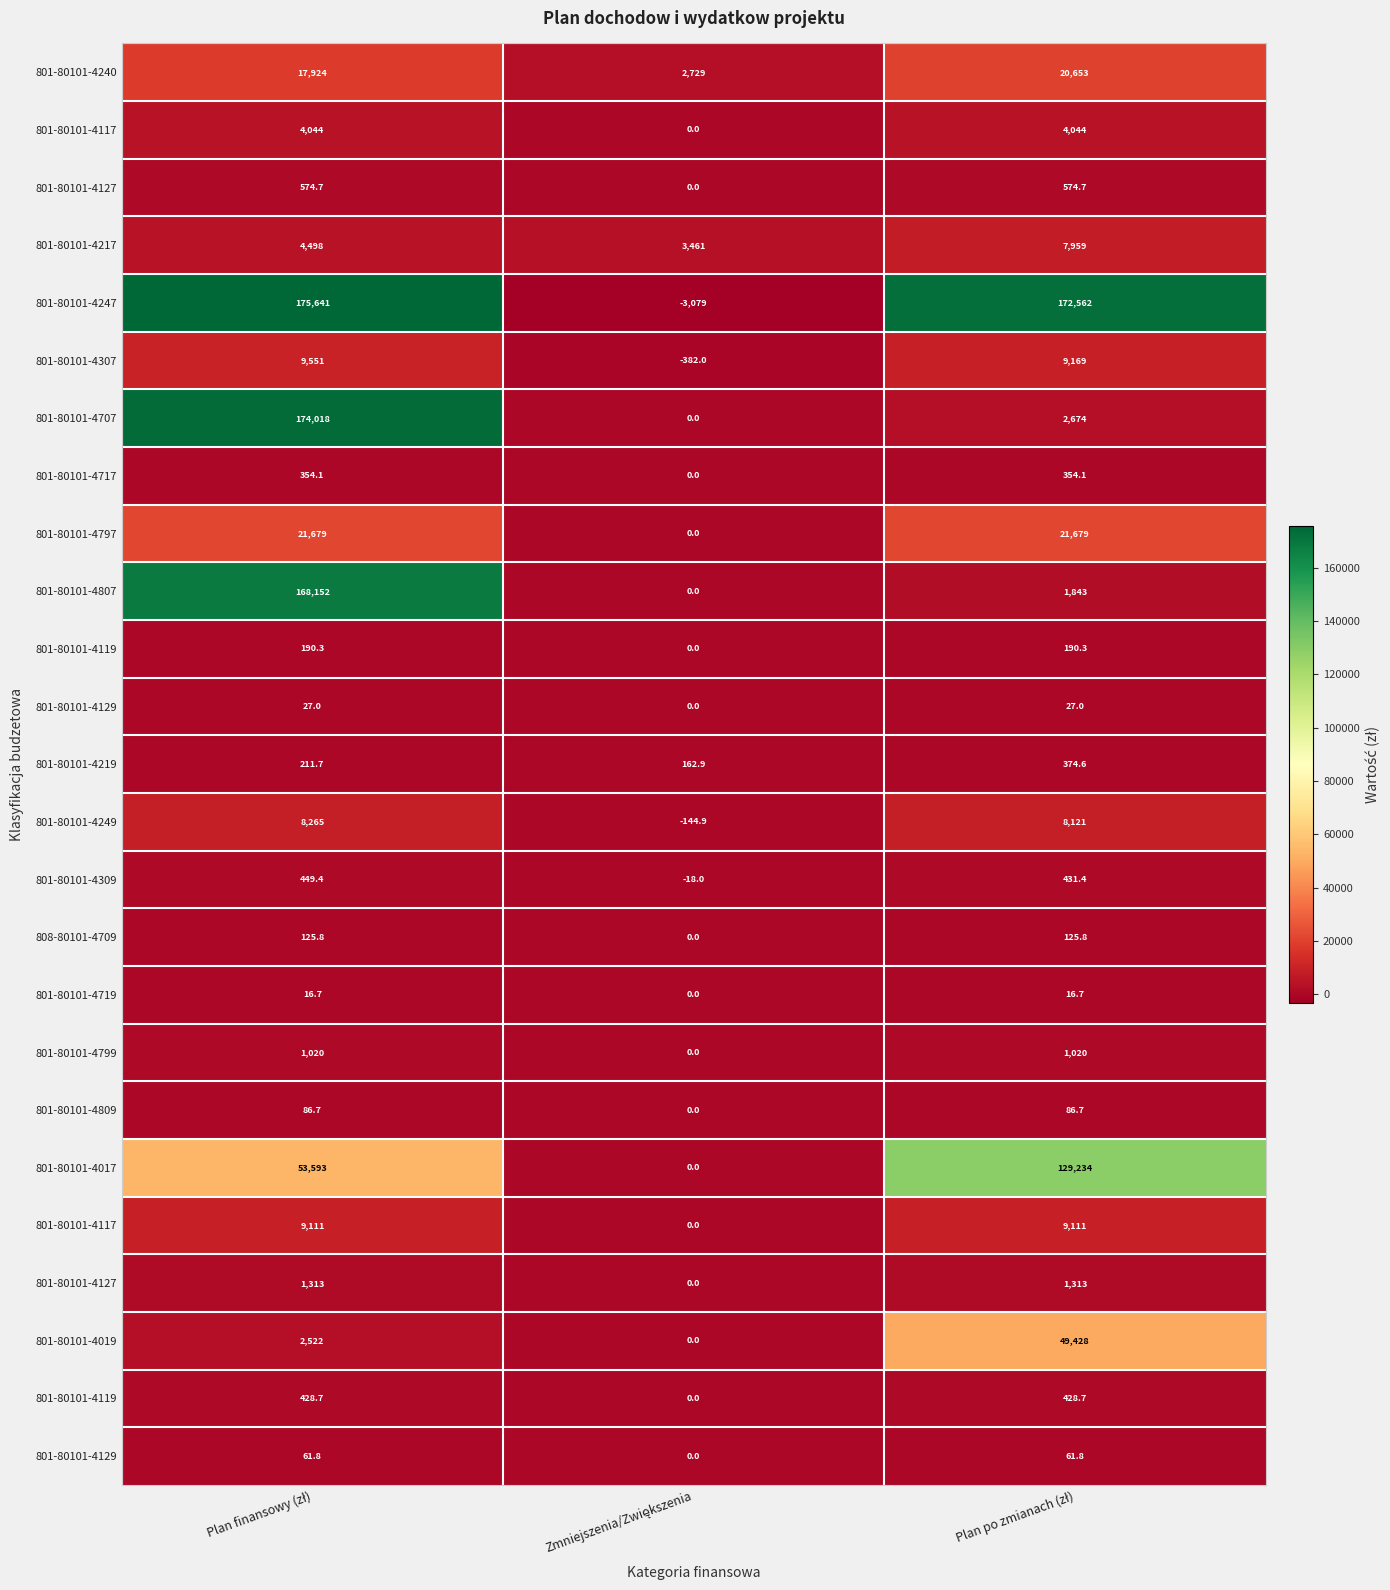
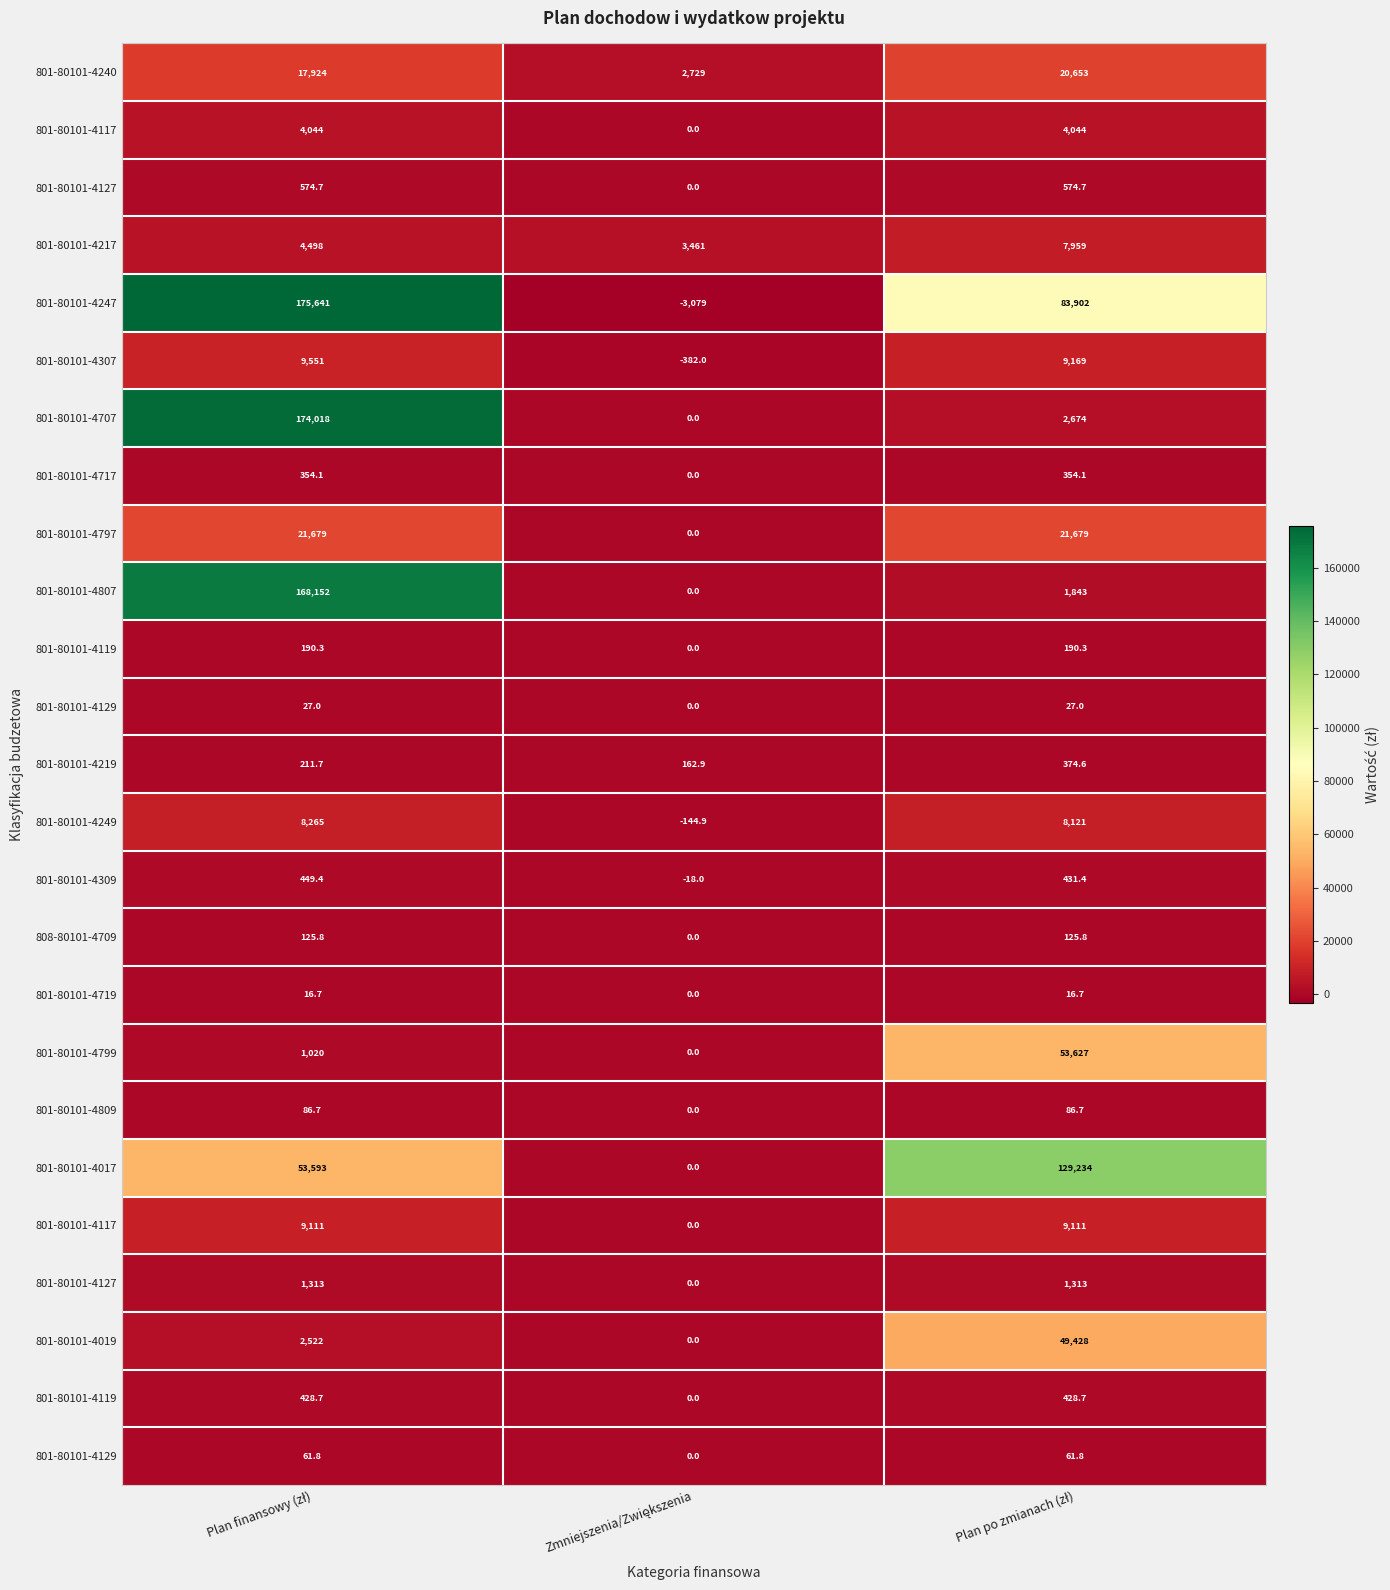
801-80101-4247, Plan po zmianach (zł): 172,562 -> 83,902
801-80101-4799, Plan po zmianach (zł): 1,020 -> 53,627
